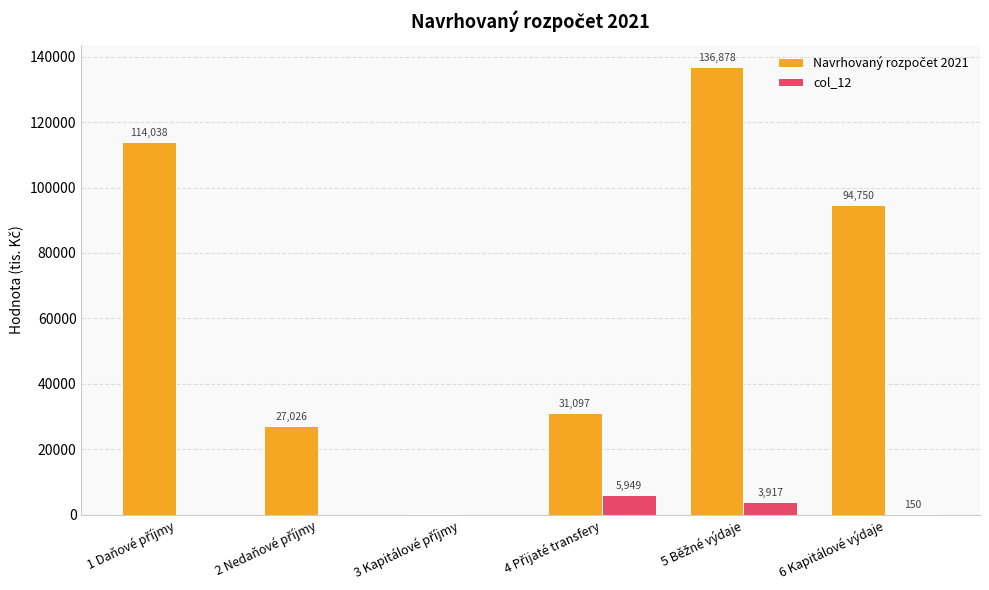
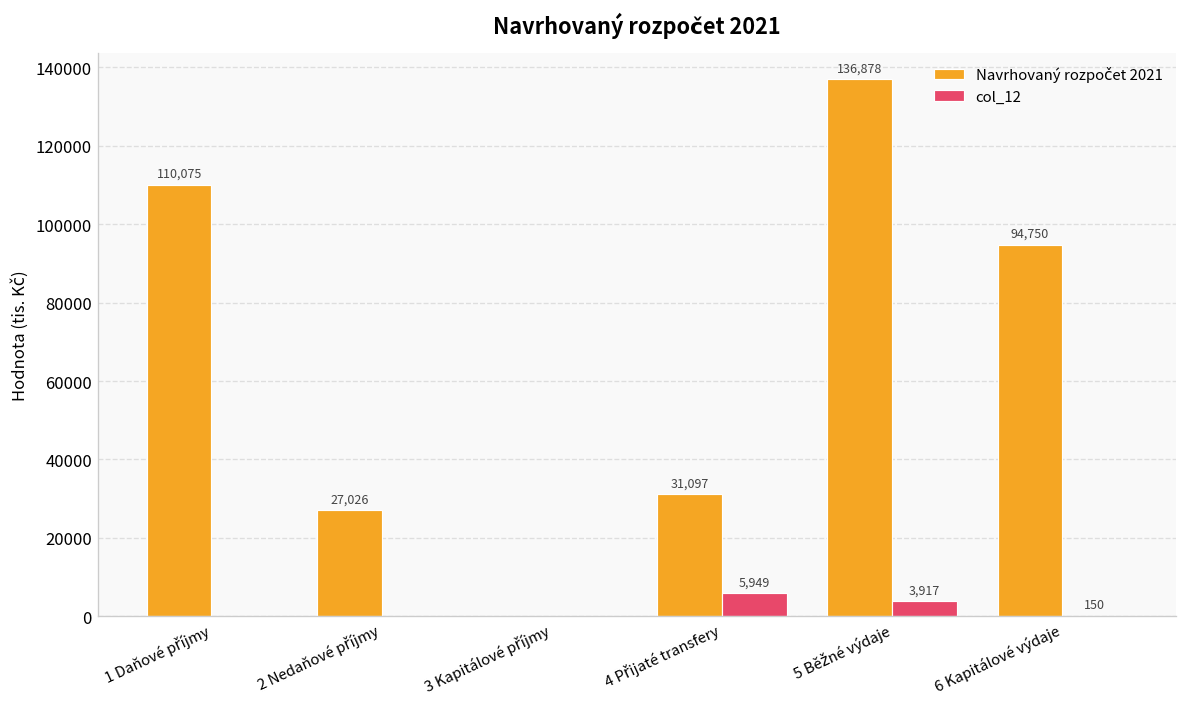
Navrhovaný rozpočet 2021, 1 Daňové příjmy: 114,038 -> 110,075
